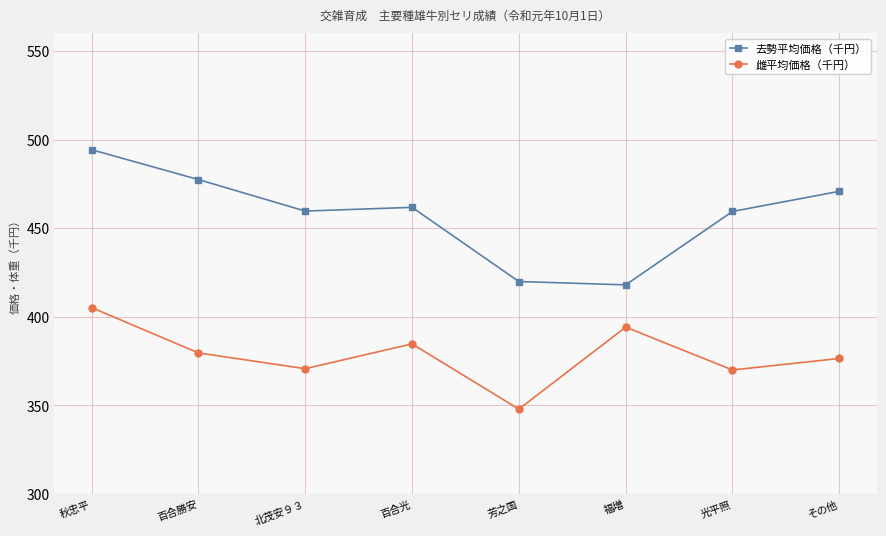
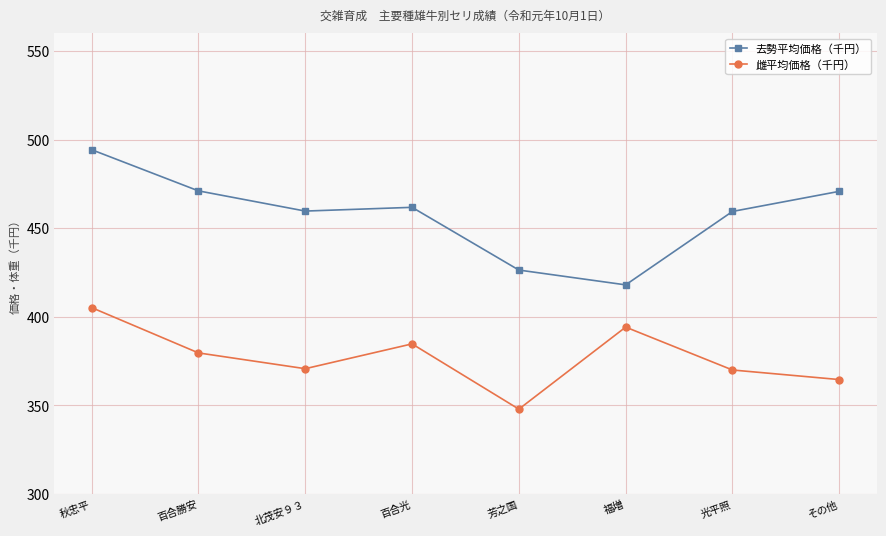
去勢平均価格（千円）, 百合勝安: 477 -> 471
去勢平均価格（千円）, 芳之国: 420 -> 426
雌平均価格（千円）, その他: 376 -> 365
